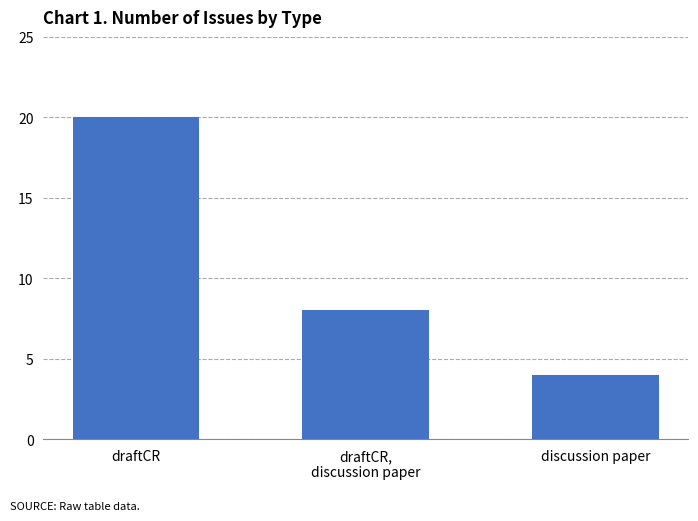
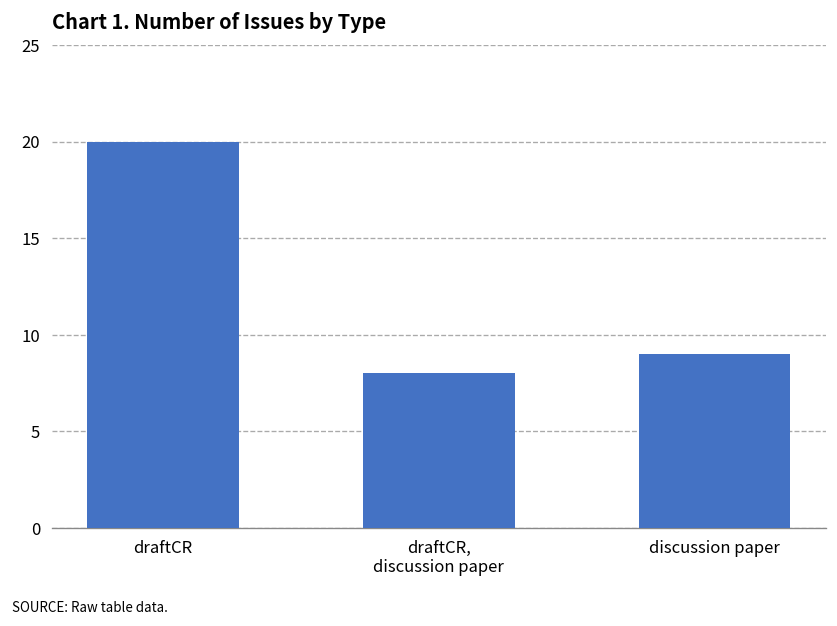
discussion paper: 4 -> 9
